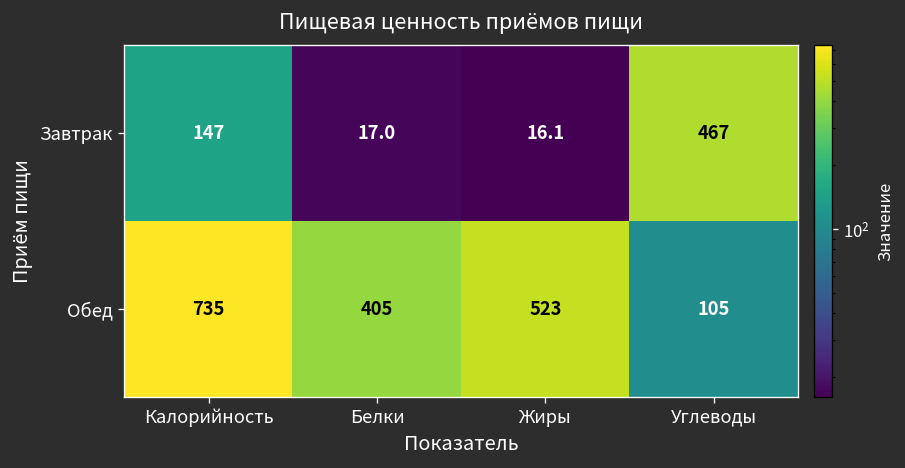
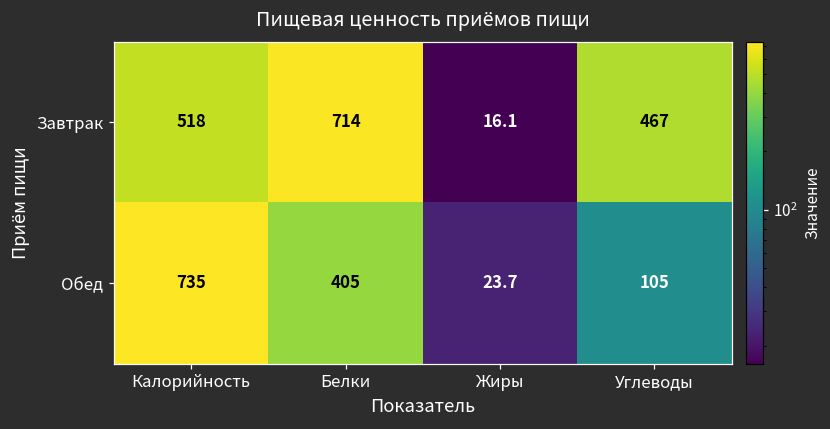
Завтрак, Калорийность: 147 -> 518
Завтрак, Белки: 17.0 -> 714
Обед, Жиры: 523 -> 23.7
